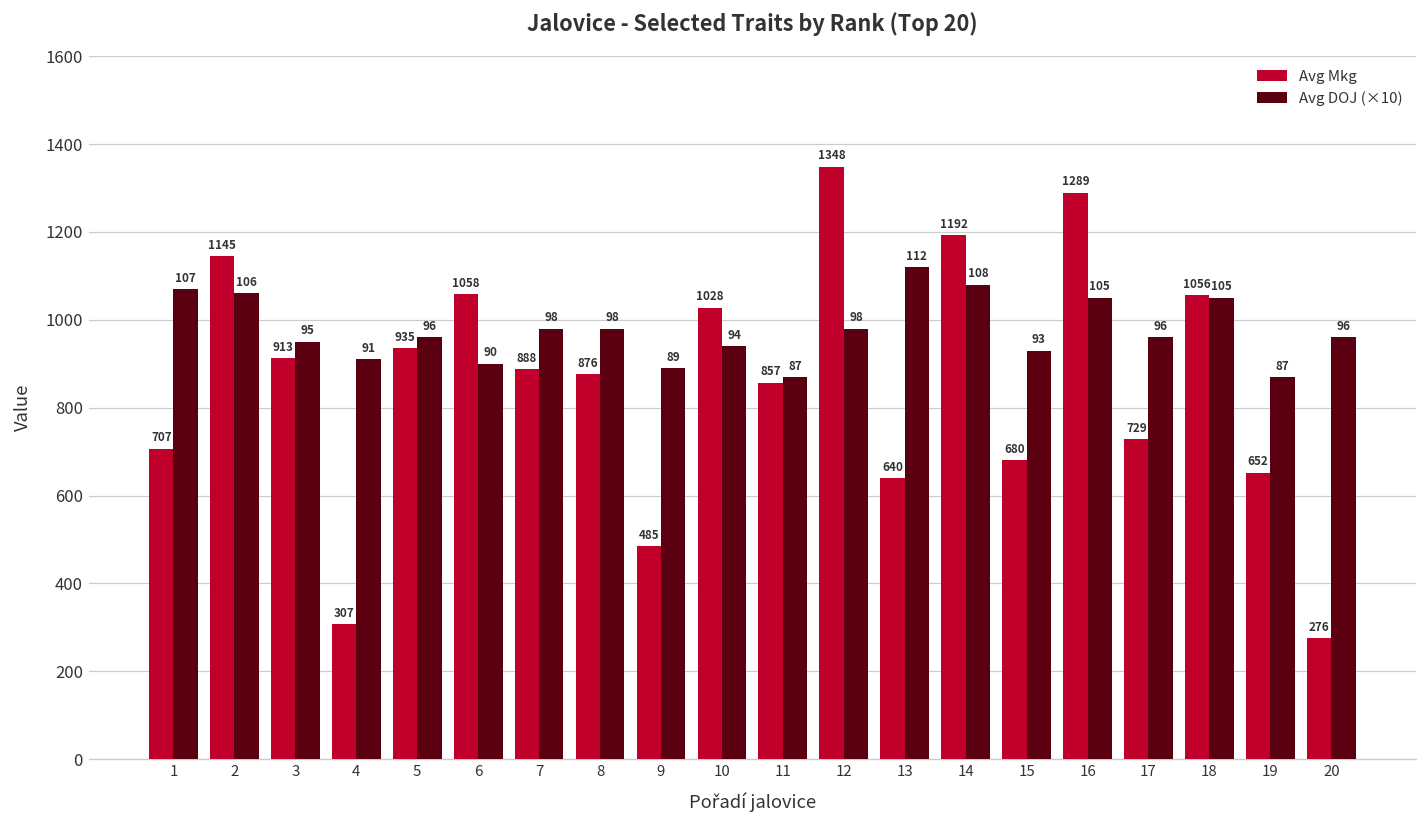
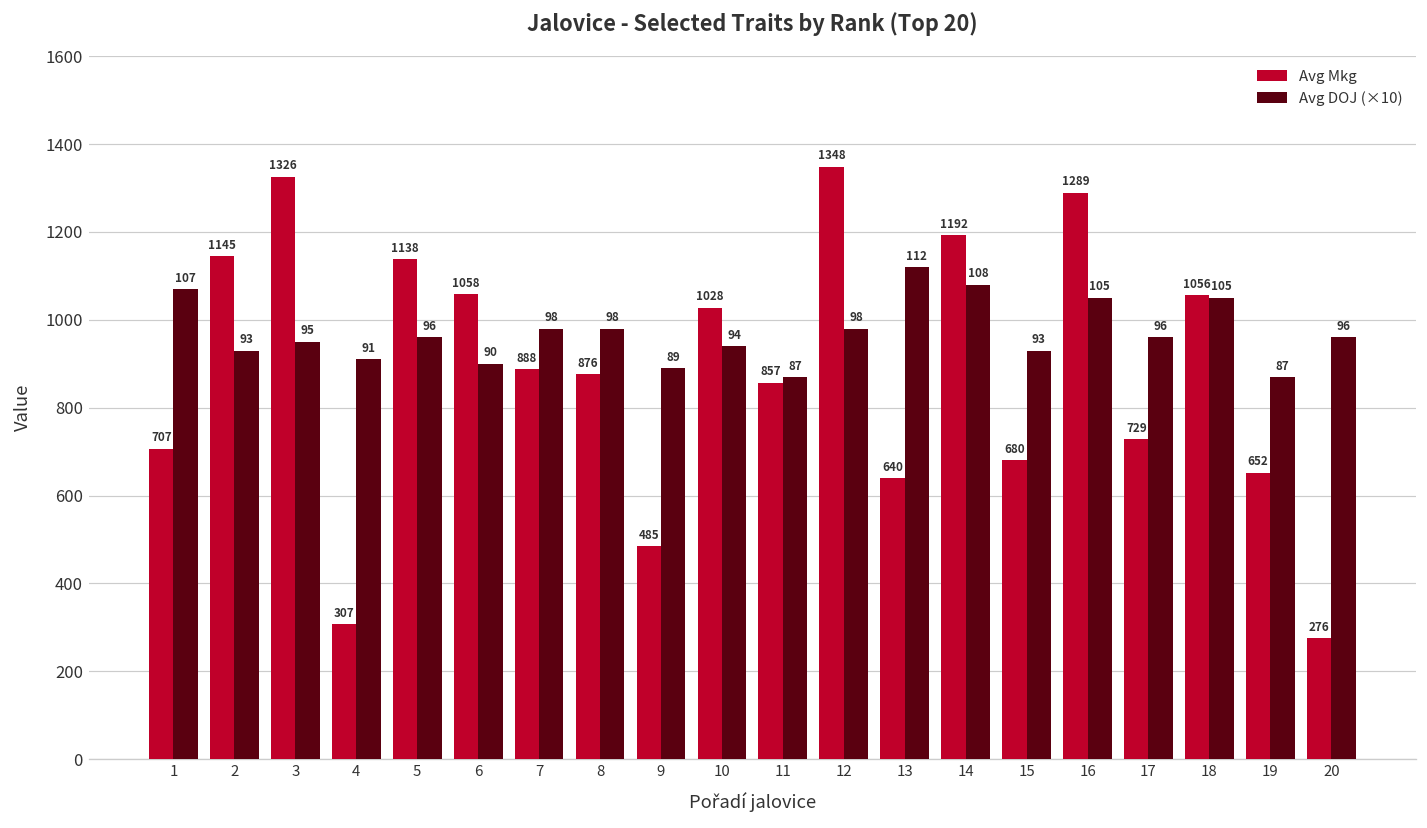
Avg DOJ (×10), 2: 106 -> 93
Avg Mkg, 3: 913 -> 1326
Avg Mkg, 5: 935 -> 1138
